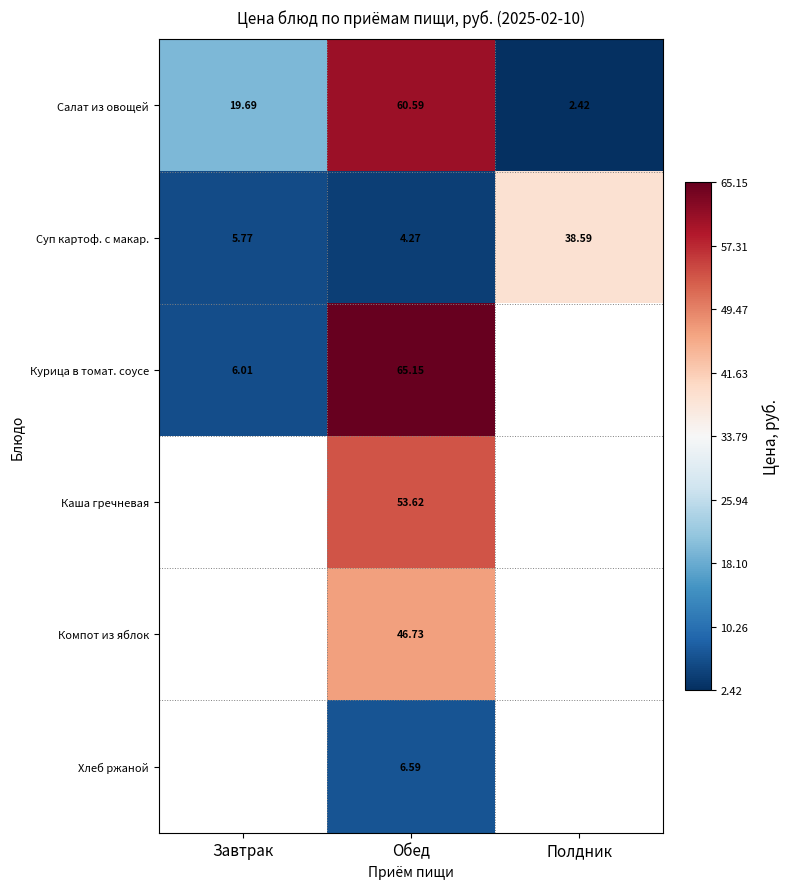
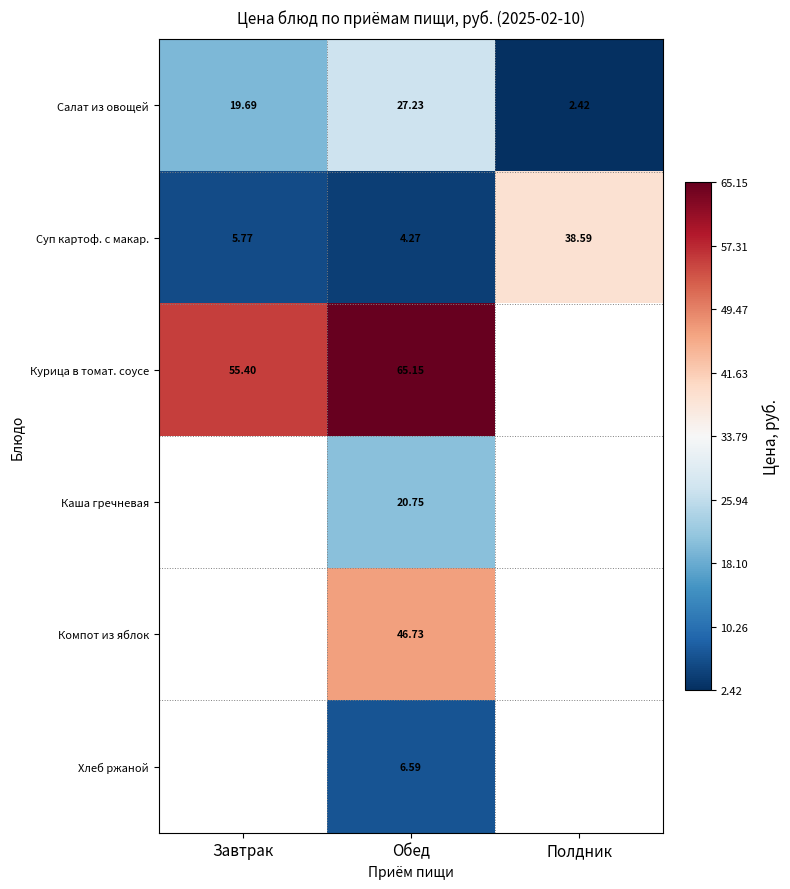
Салат из овощей, Обед: 60.59 -> 27.23
Курица в томат. соусе, Завтрак: 6.01 -> 55.40
Каша гречневая, Обед: 53.62 -> 20.75
